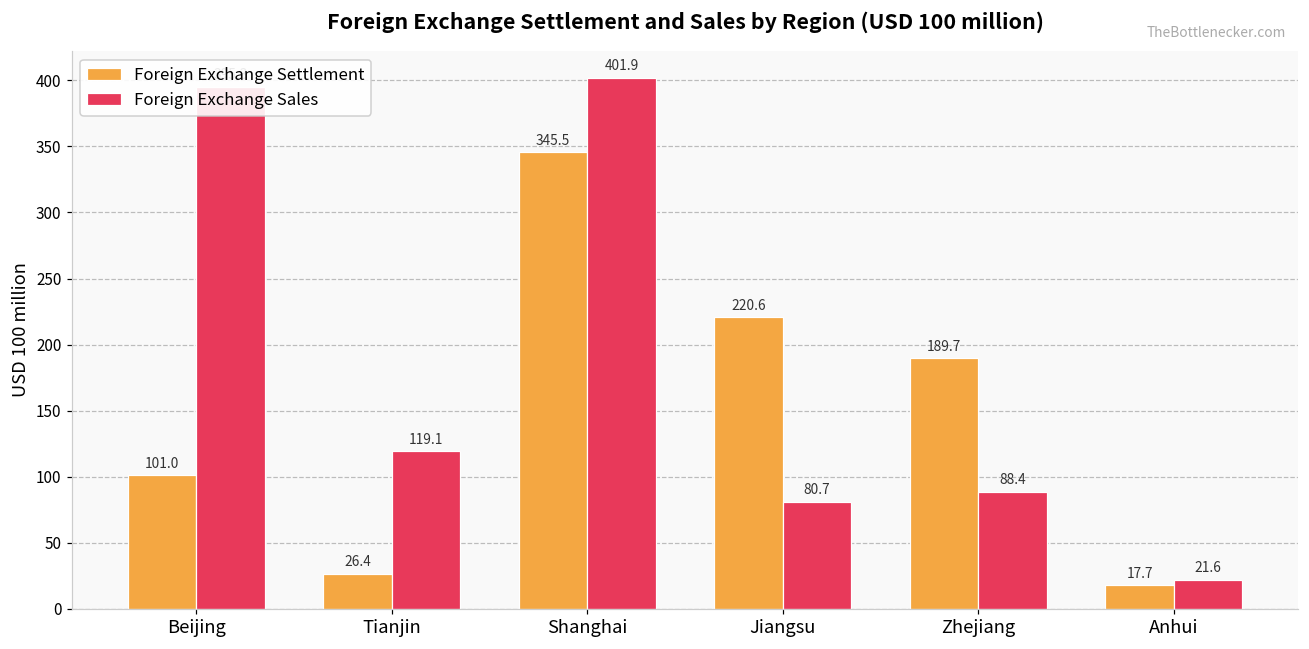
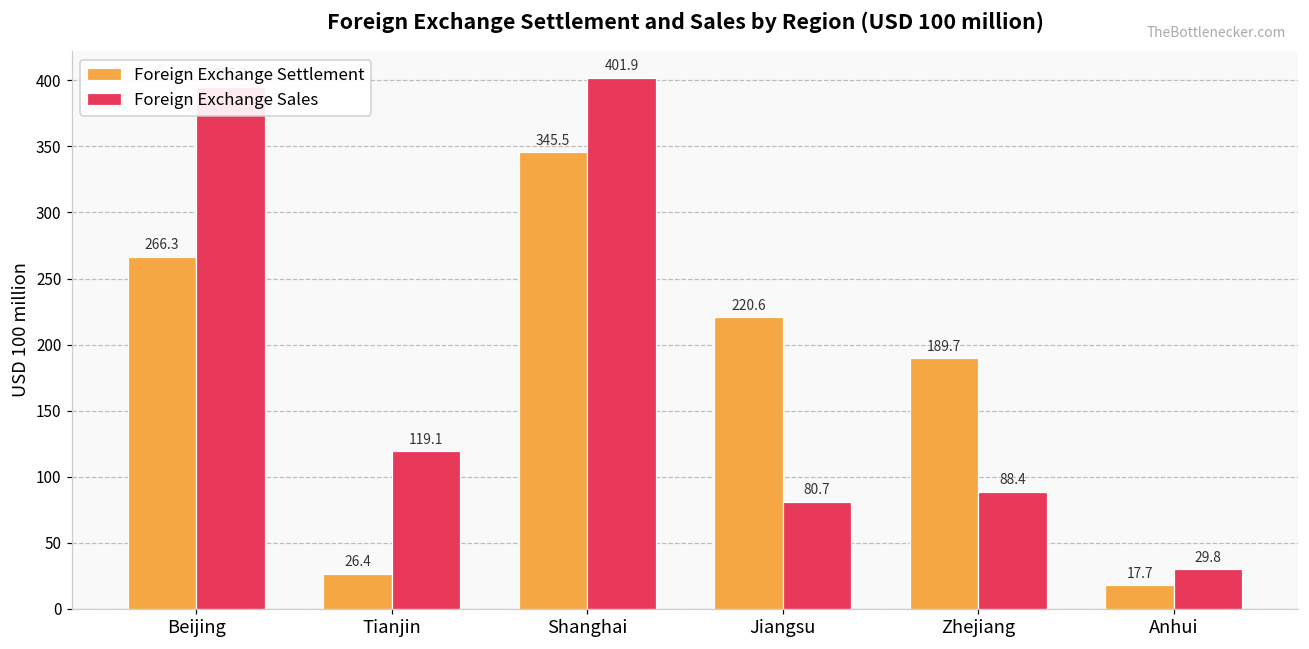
Foreign Exchange Settlement, Beijing: 101.0 -> 266.3
Foreign Exchange Sales, Anhui: 21.6 -> 29.8
